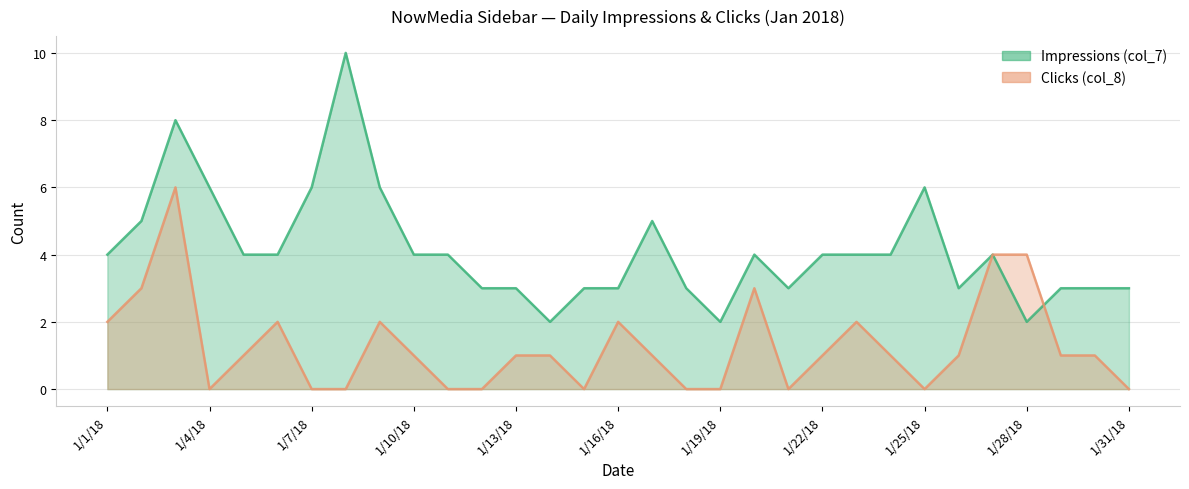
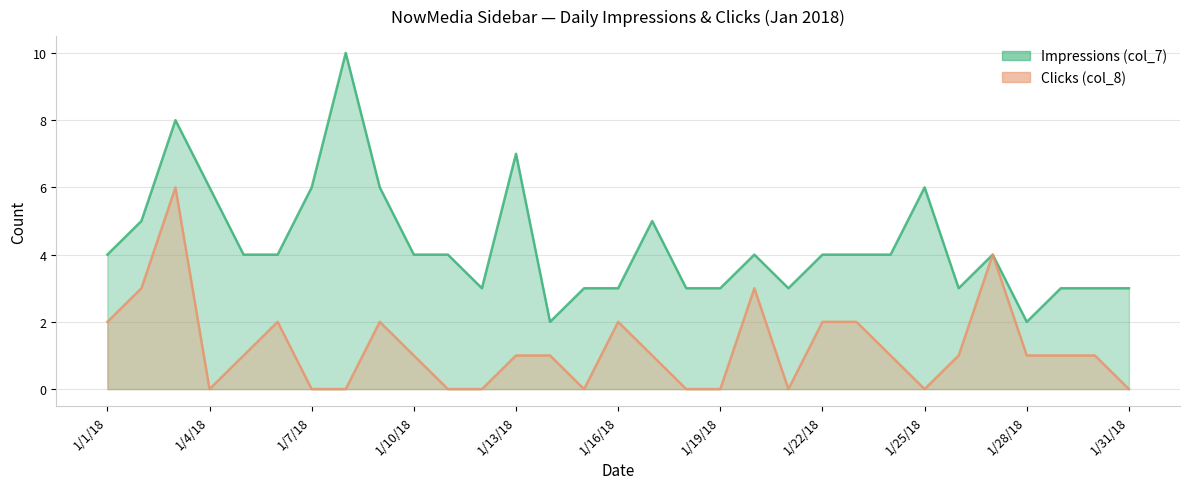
Impressions (col_7), 1/13/18: 3 -> 7
Impressions (col_7), 1/19/18: 2 -> 3
Clicks (col_8), 1/22/18: 1 -> 2
Clicks (col_8), 1/28/18: 4 -> 1
